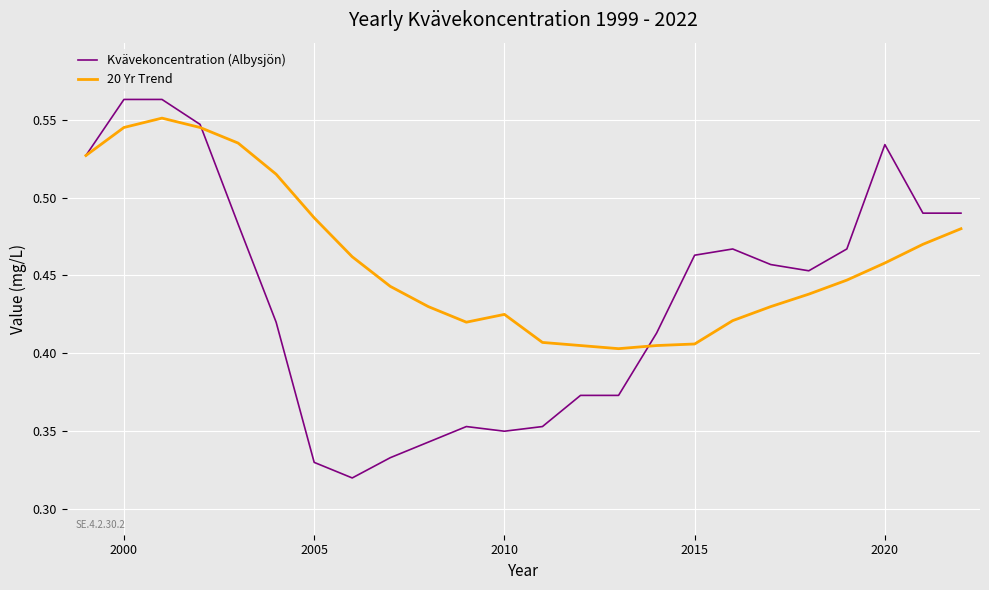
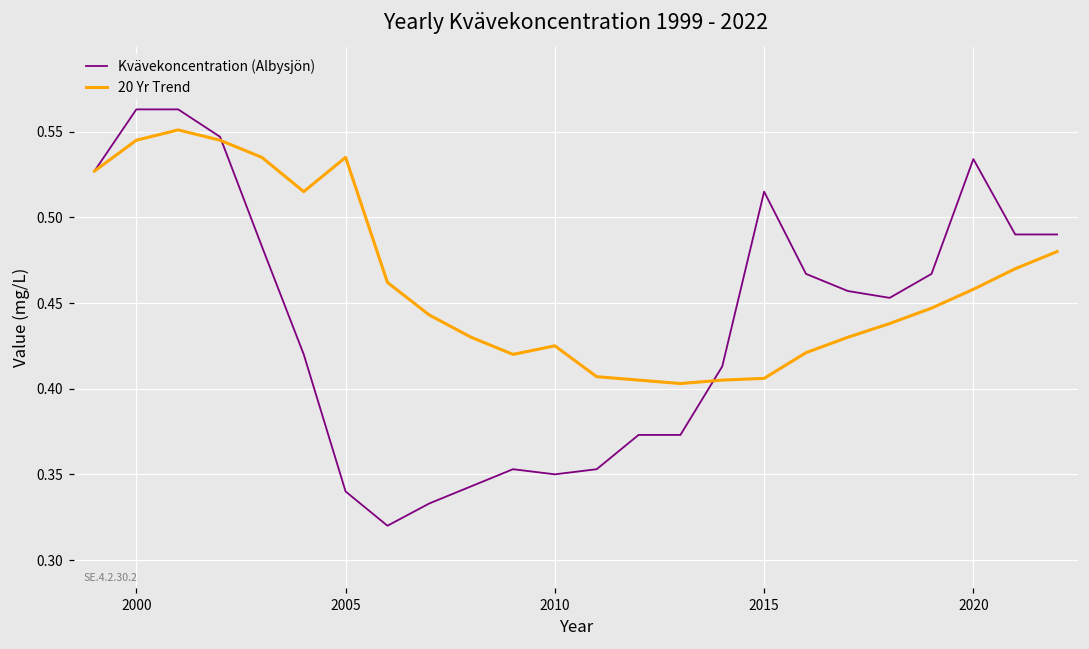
Kvävekoncentration (Albysjön), 2005: 0.33 -> 0.34
20 Yr Trend, 2005: 0.487 -> 0.535
Kvävekoncentration (Albysjön), 2015: 0.463 -> 0.515
